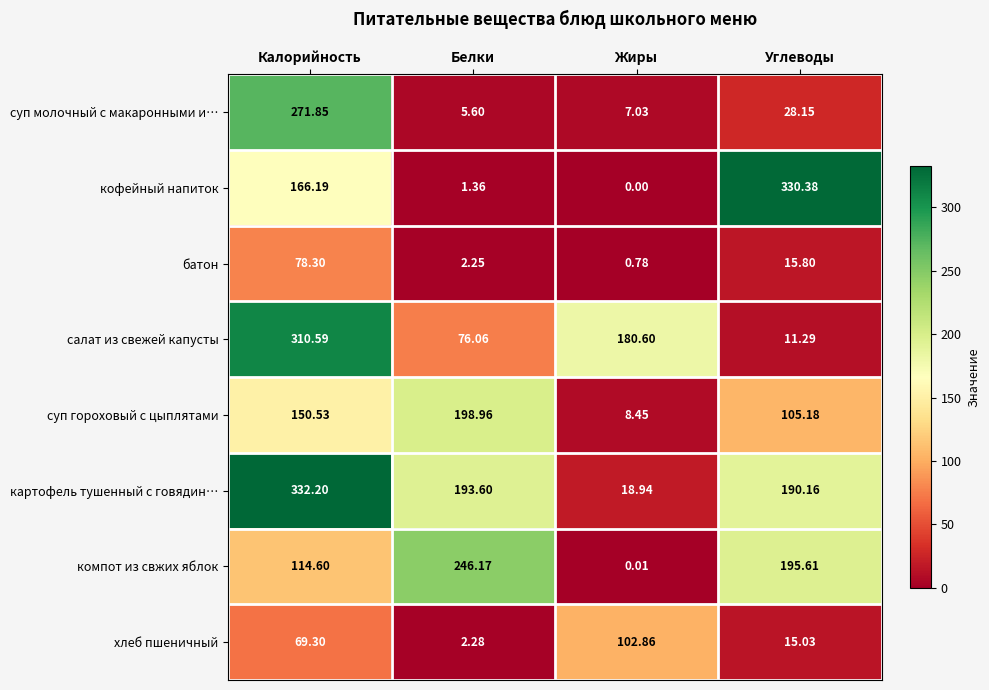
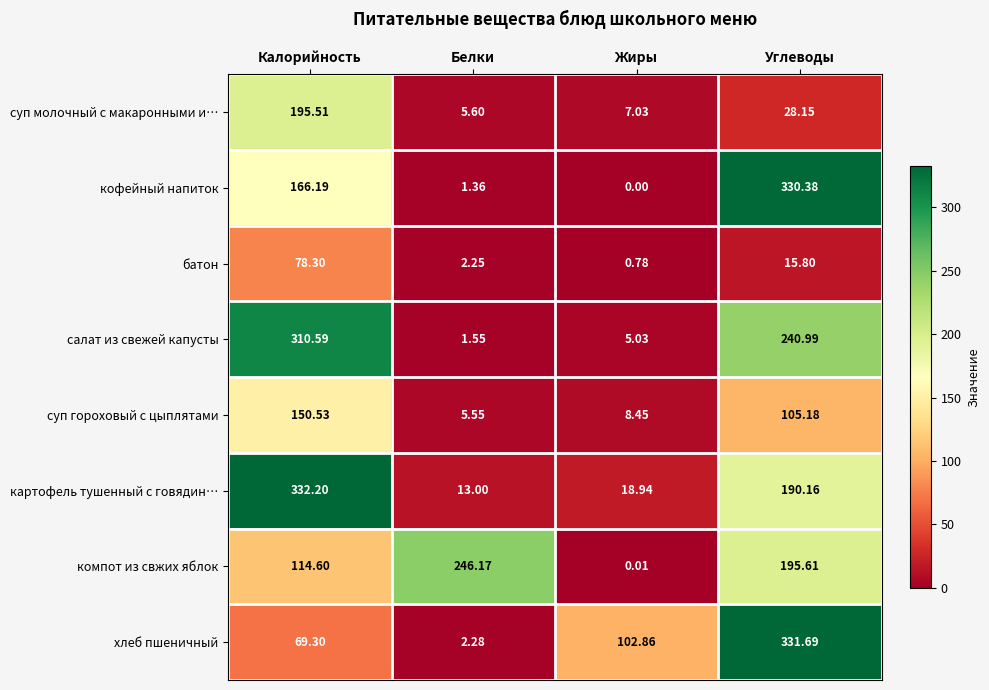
суп молочный с макаронными и…, Калорийность: 271.85 -> 195.51
салат из свежей капусты, Белки: 76.06 -> 1.55
салат из свежей капусты, Жиры: 180.60 -> 5.03
салат из свежей капусты, Углеводы: 11.29 -> 240.99
суп гороховый с цыплятами, Белки: 198.96 -> 5.55
картофель тушенный с говядин…, Белки: 193.60 -> 13.00
хлеб пшеничный, Углеводы: 15.03 -> 331.69
